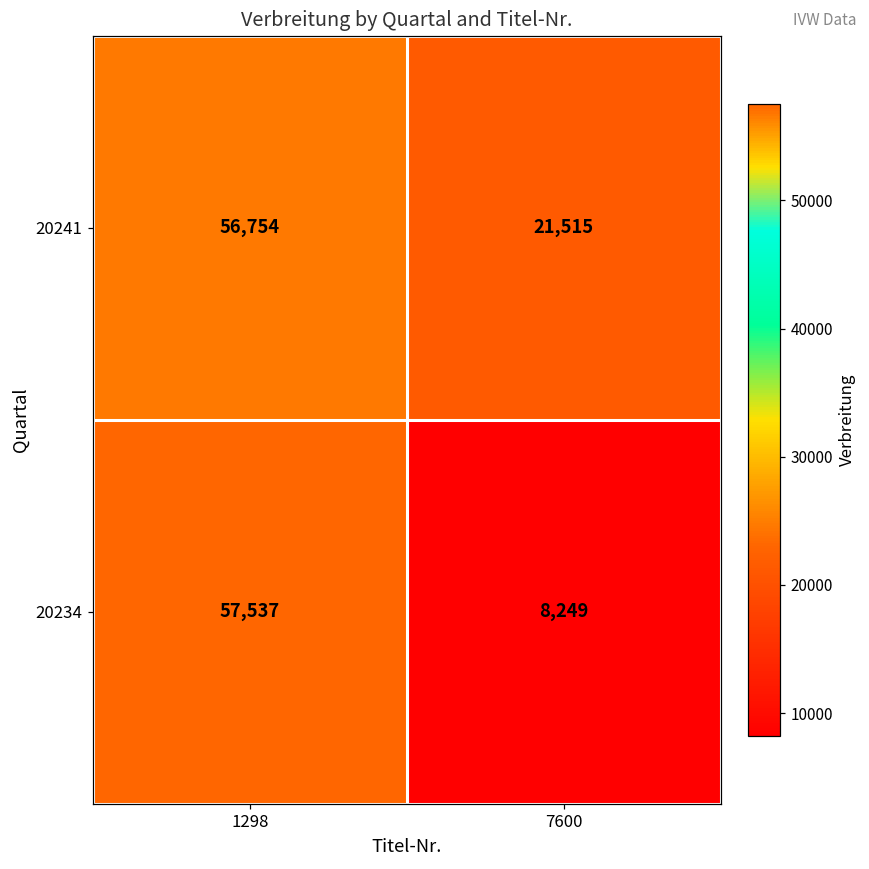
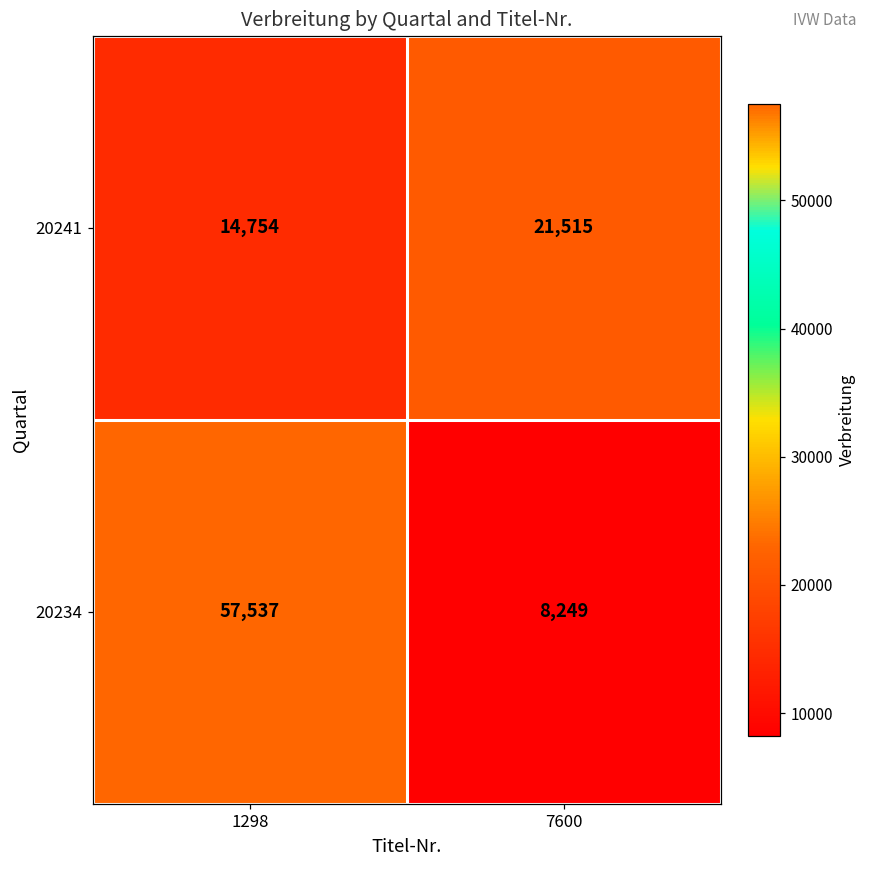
20241, 1298: 56,754 -> 14,754
